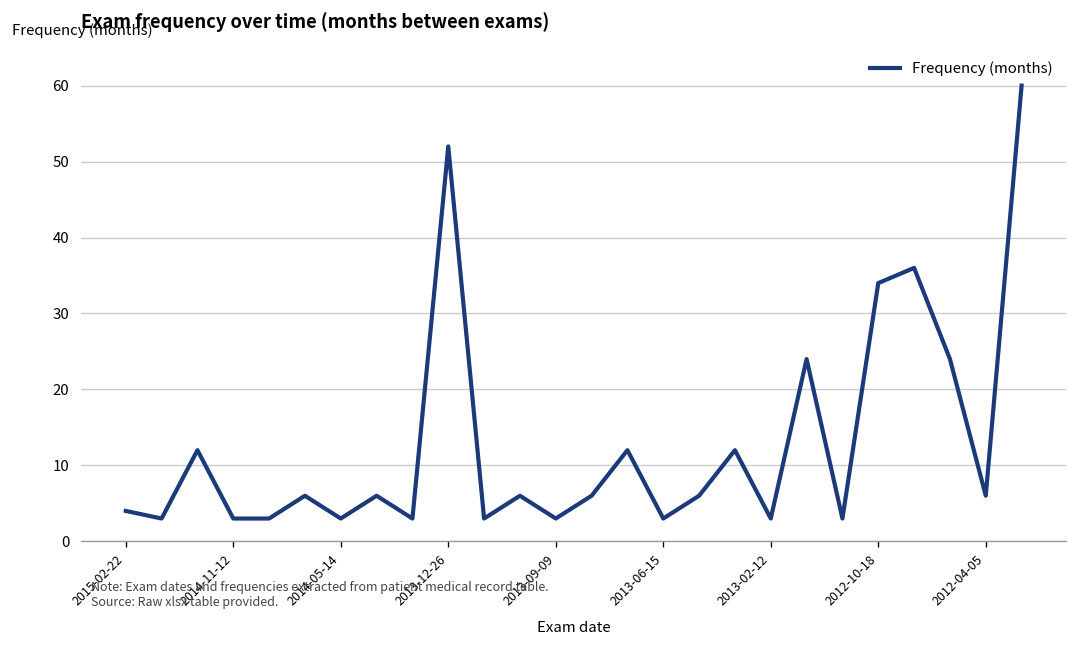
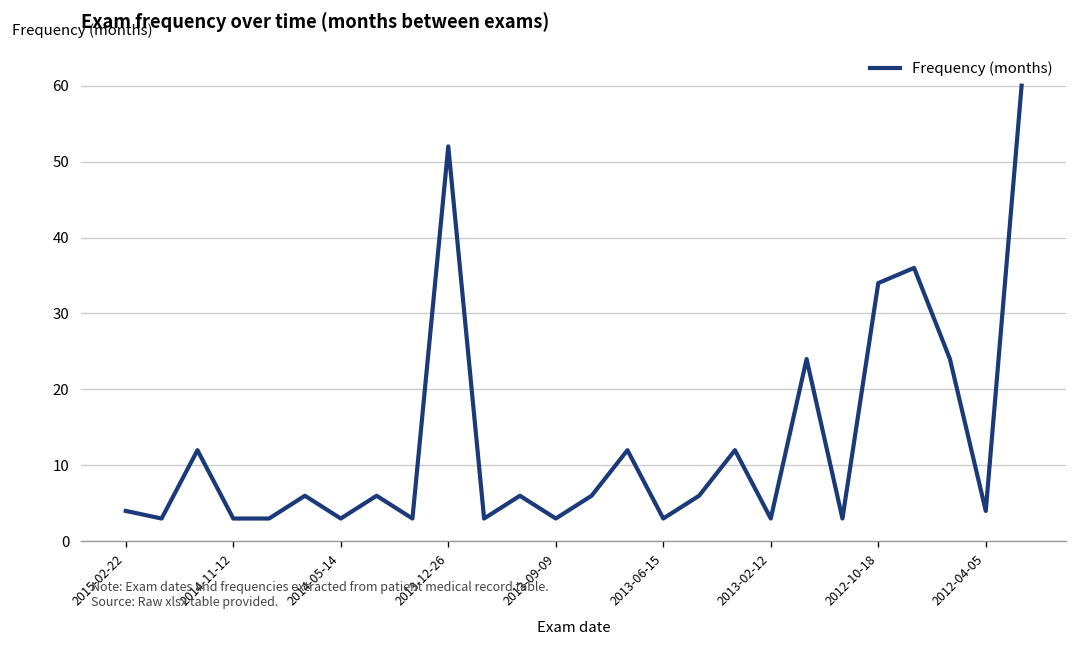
2012-04-05: 6 -> 4
